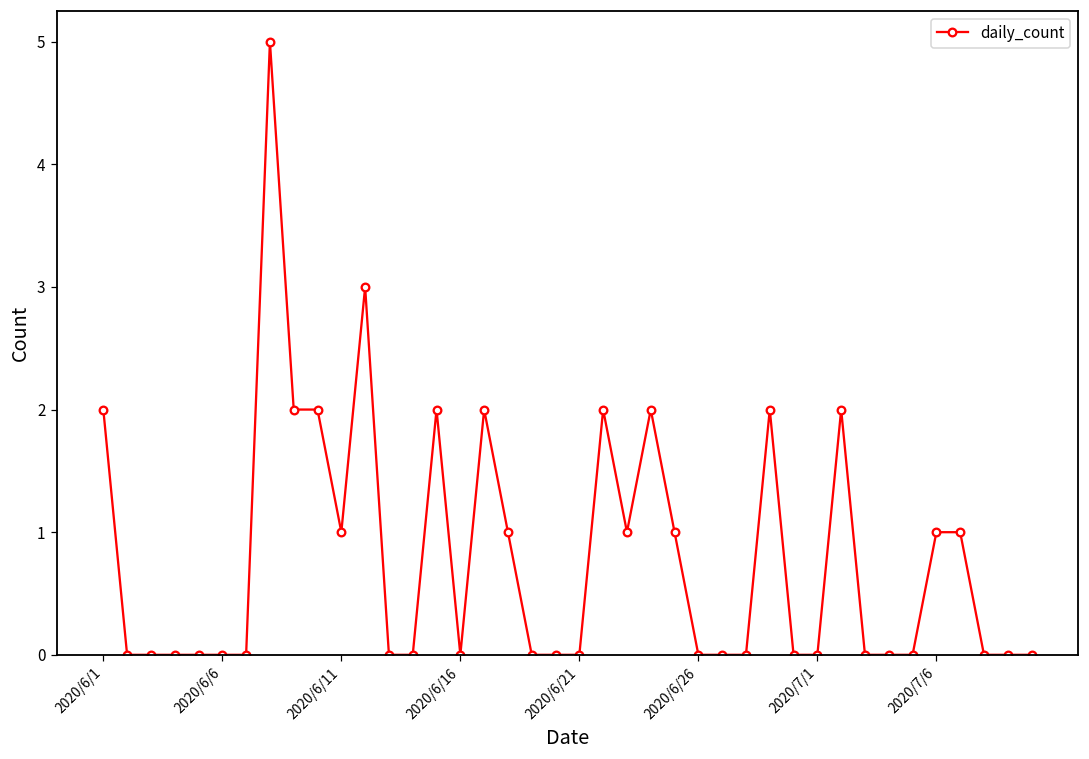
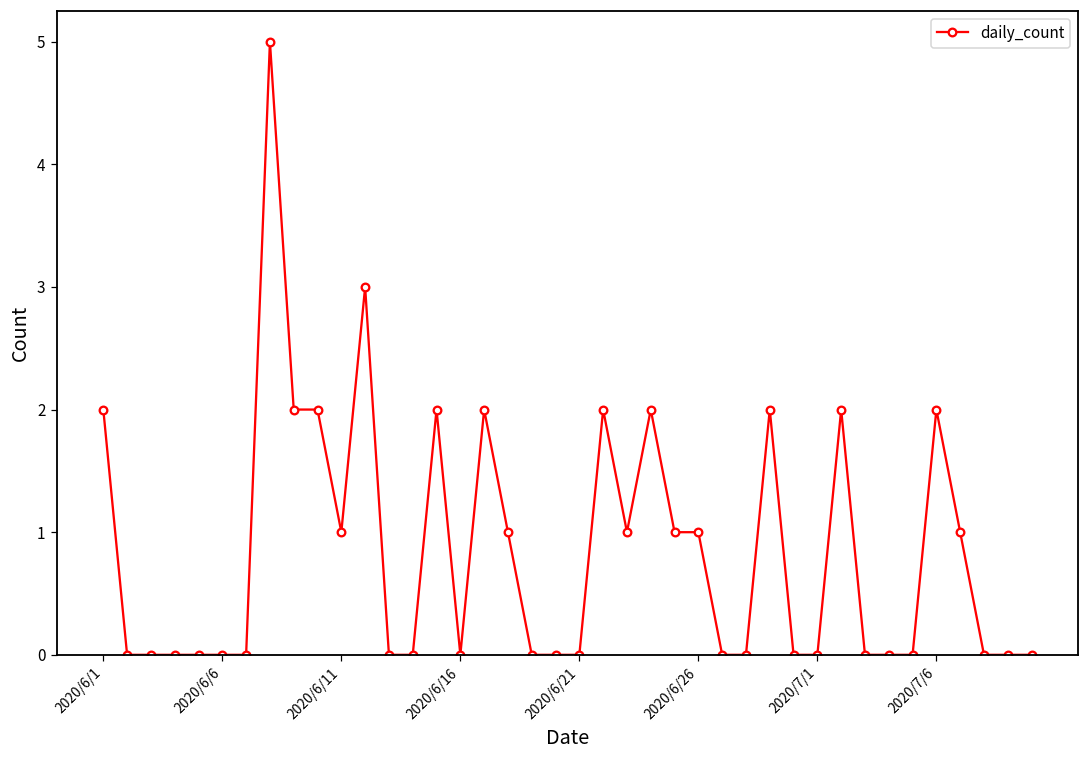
2020/6/26: 0 -> 1
2020/7/6: 1 -> 2
